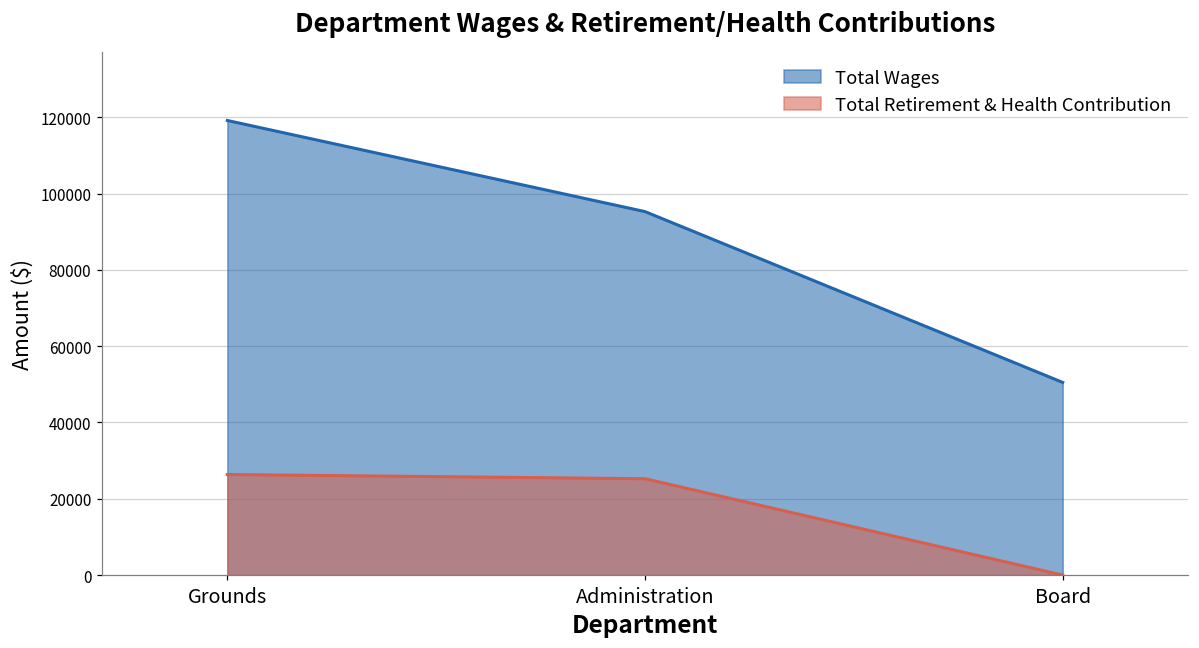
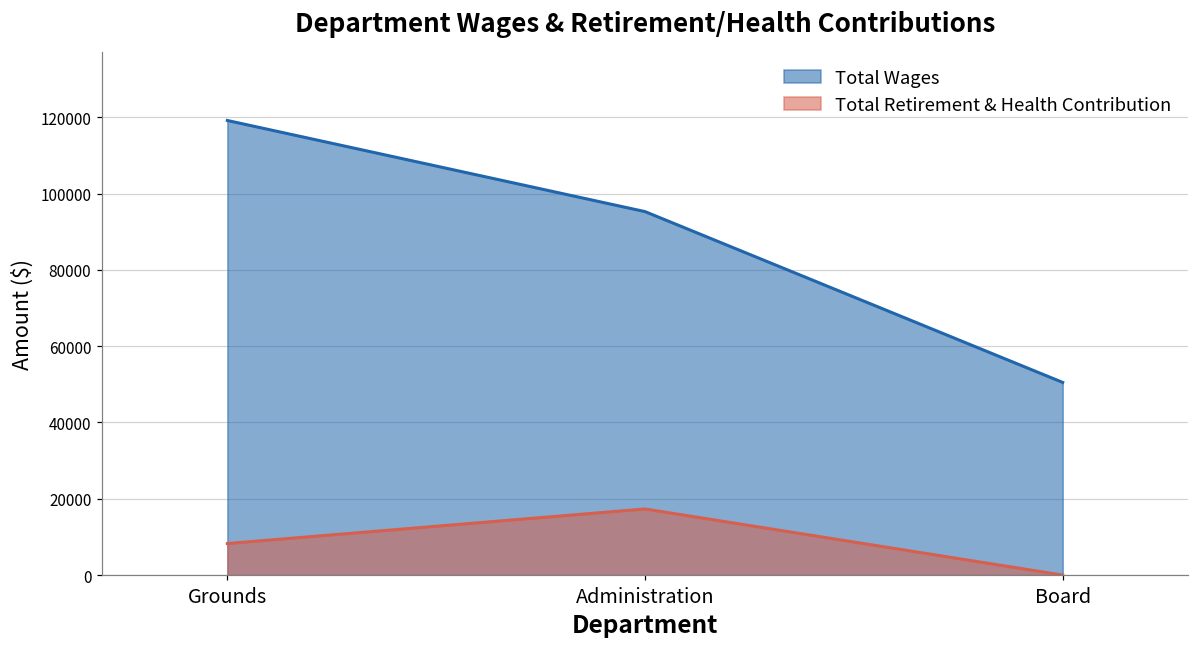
Total Retirement & Health Contribution, Grounds: 26000 -> 8000
Total Retirement & Health Contribution, Administration: 25000 -> 17000
